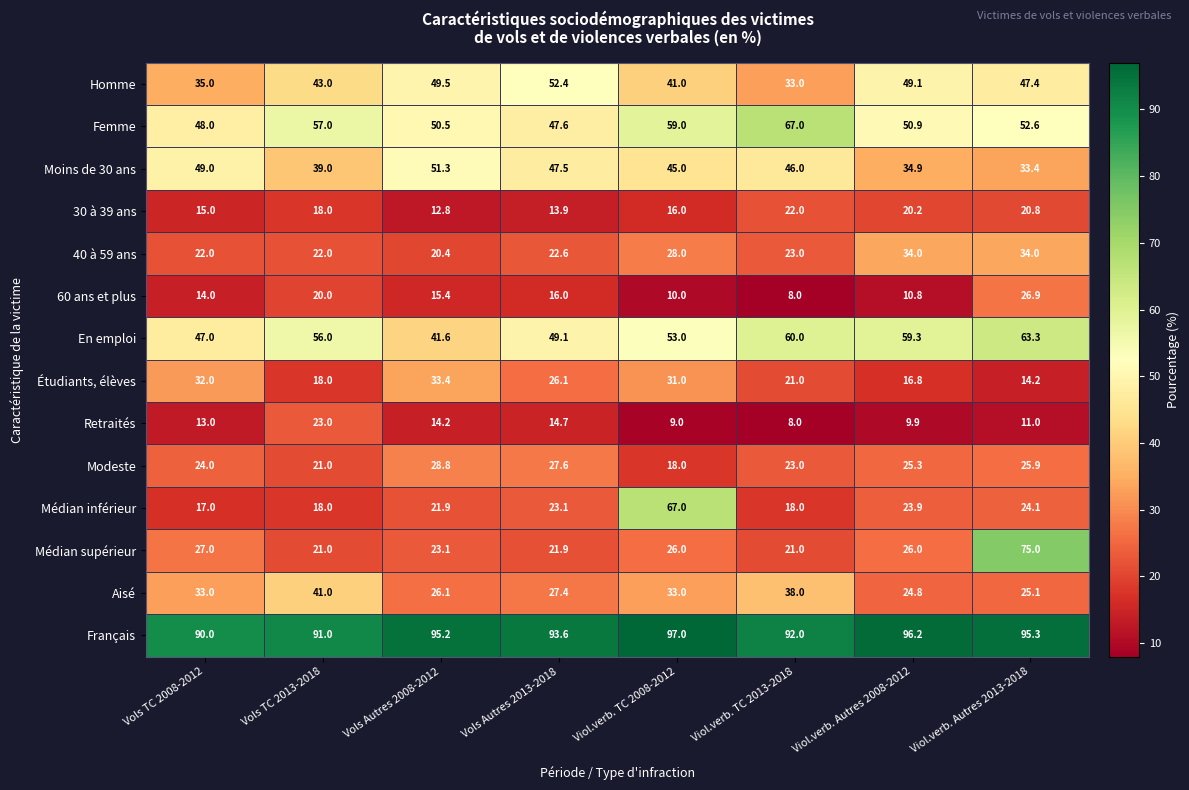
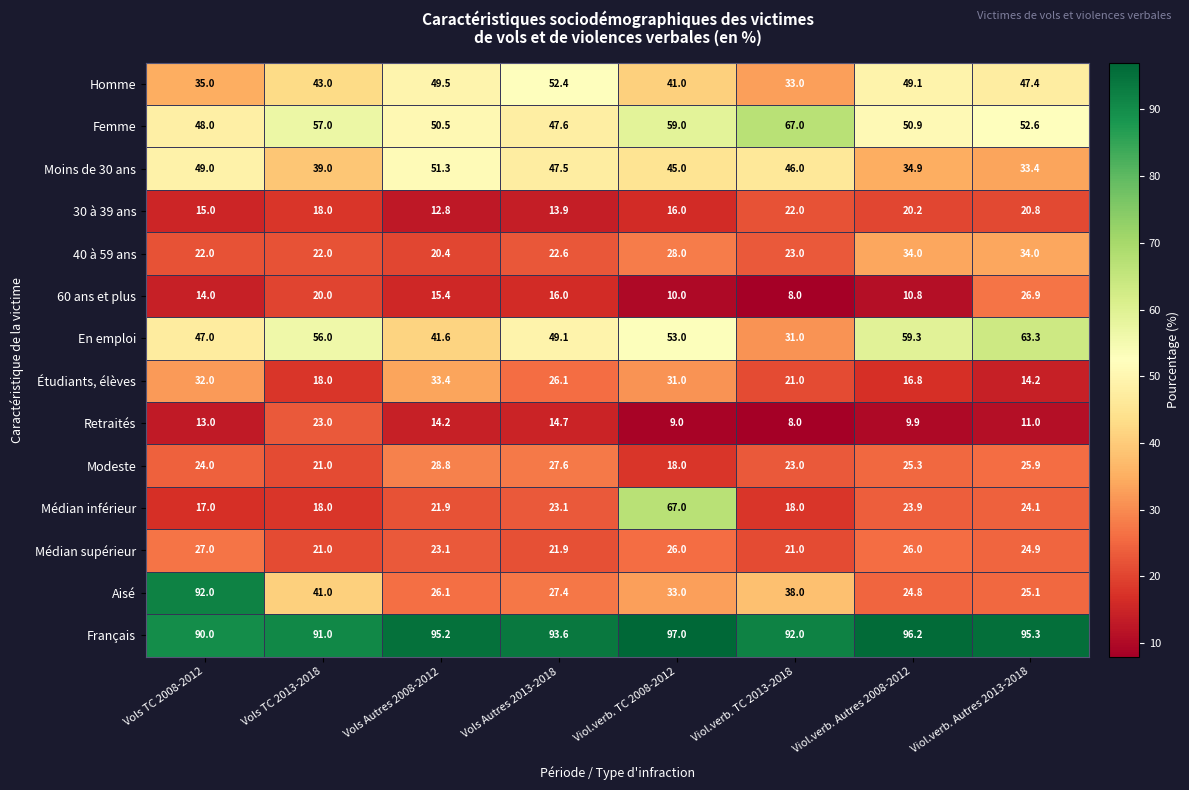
En emploi, Viol.verb. TC 2013-2018: 60.0 -> 31.0
Médian supérieur, Viol.verb. Autres 2013-2018: 75.0 -> 24.9
Aisé, Vols TC 2008-2012: 33.0 -> 92.0
